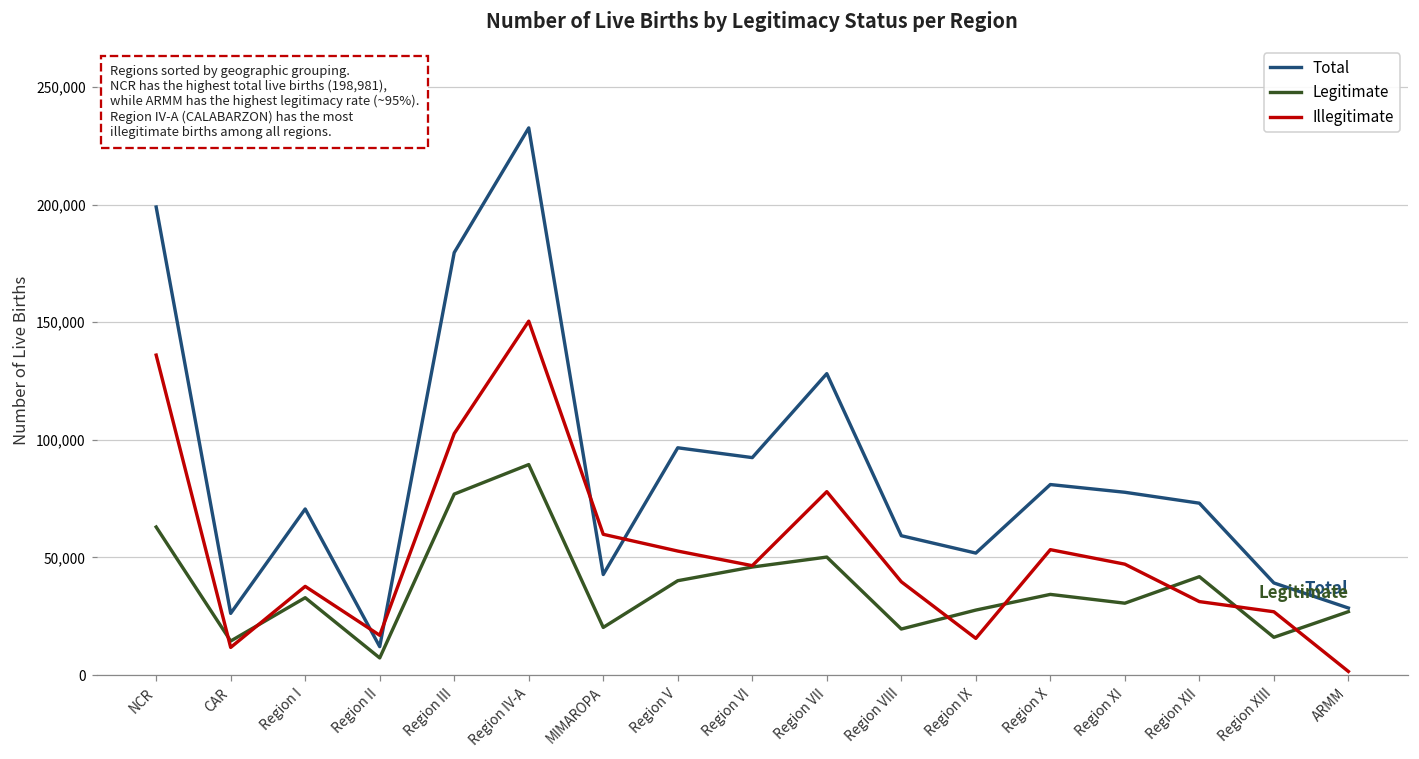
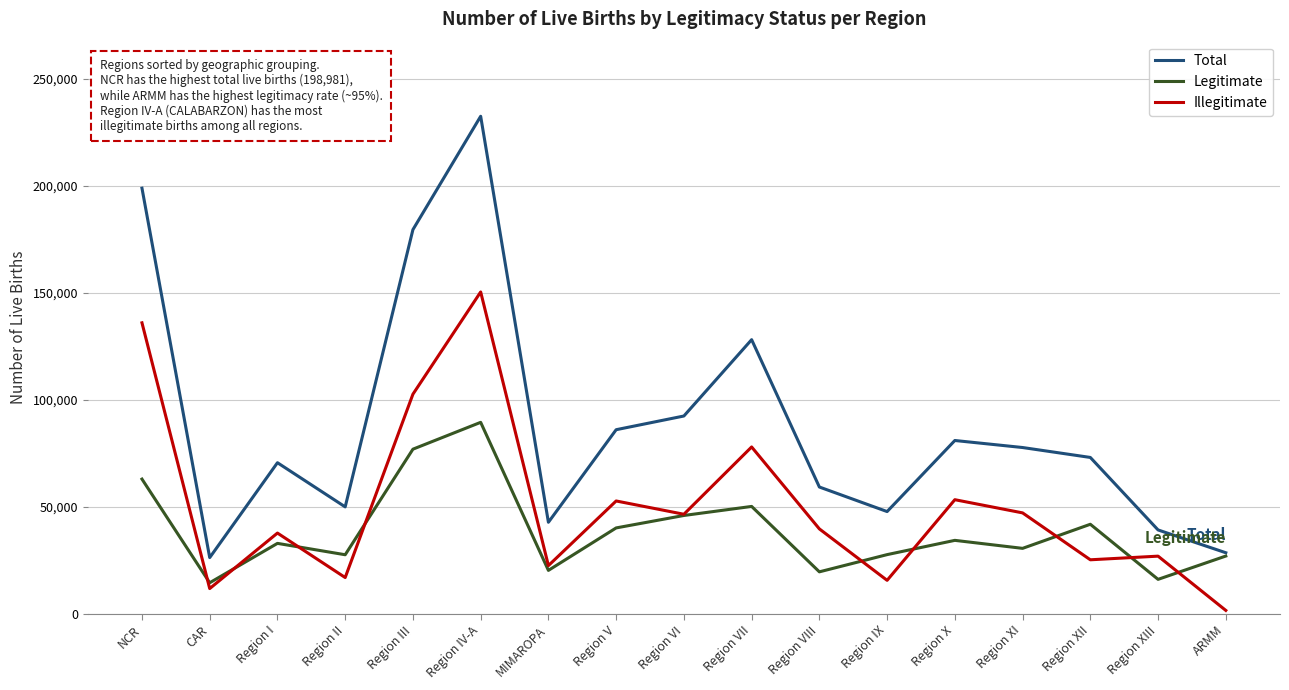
Total, Region II: 12,000 -> 50,000
Legitimate, Region II: 7,000 -> 28,000
Illegitimate, MIMAROPA: 60,000 -> 22,000
Total, Region V: 97,000 -> 86,000
Total, Region IX: 52,000 -> 48,000
Illegitimate, Region XII: 31,000 -> 25,000
